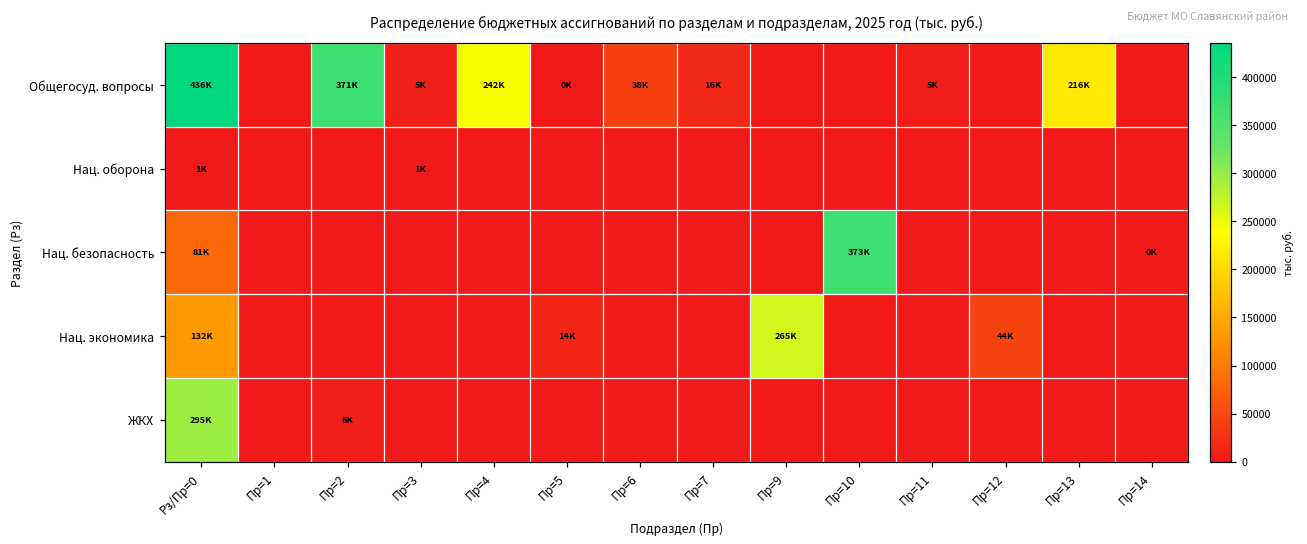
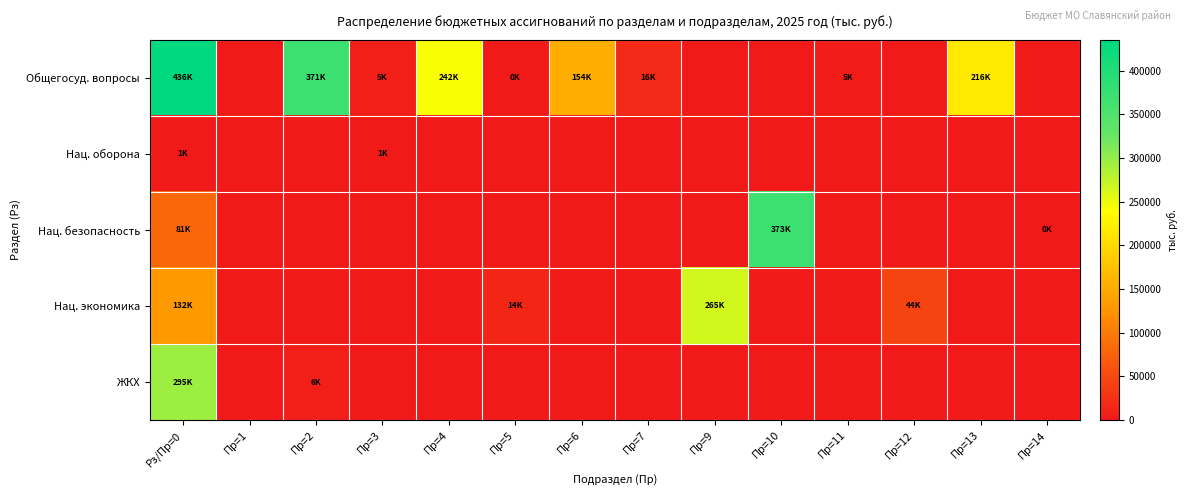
Общегосуд. вопросы, Пр=6: 38K -> 154K
